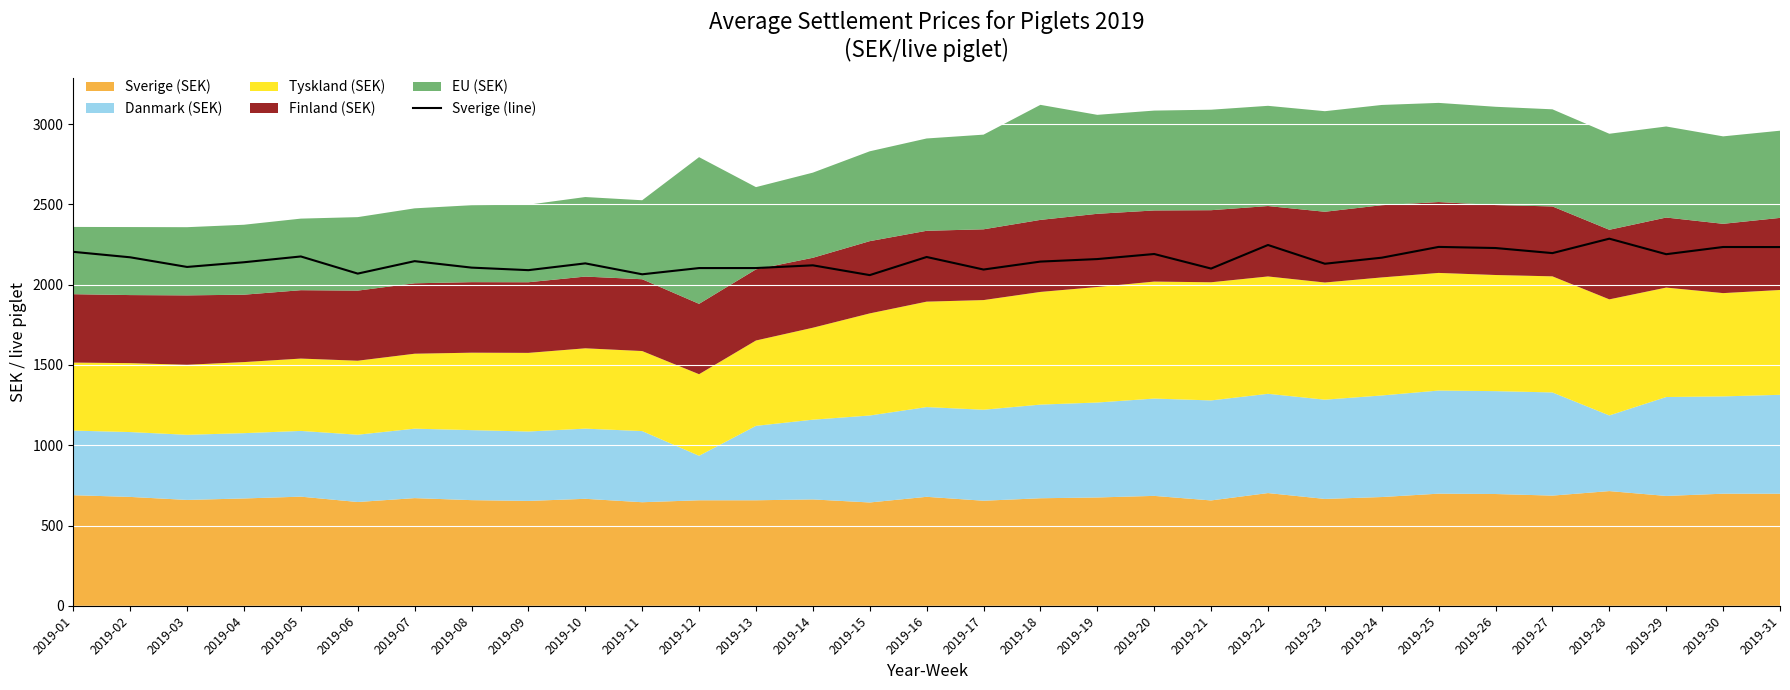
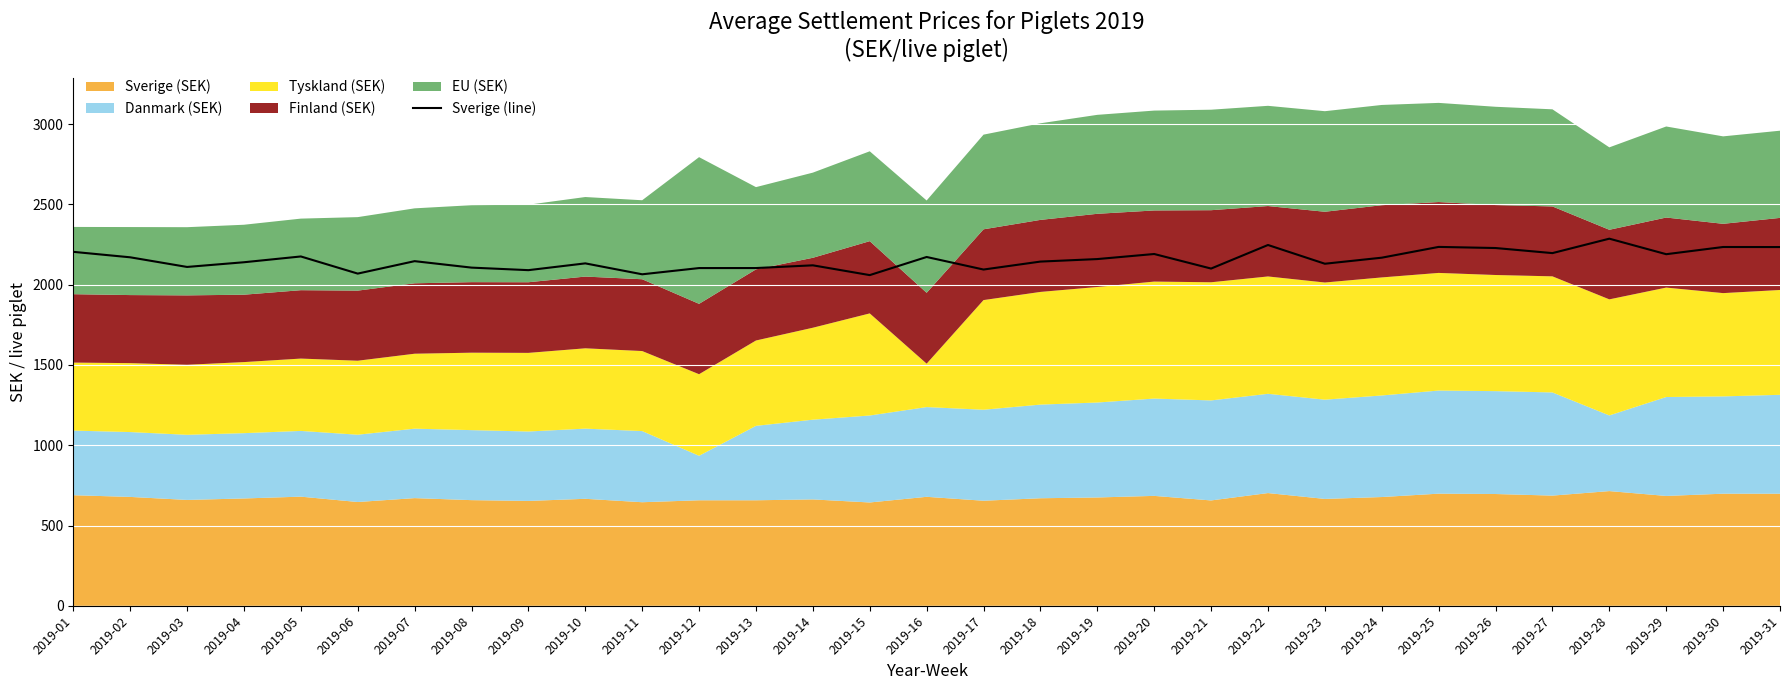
Tyskland (SEK), 2019-16: 660 -> 270
EU (SEK), 2019-18: 720 -> 600
EU (SEK), 2019-28: 600 -> 510
